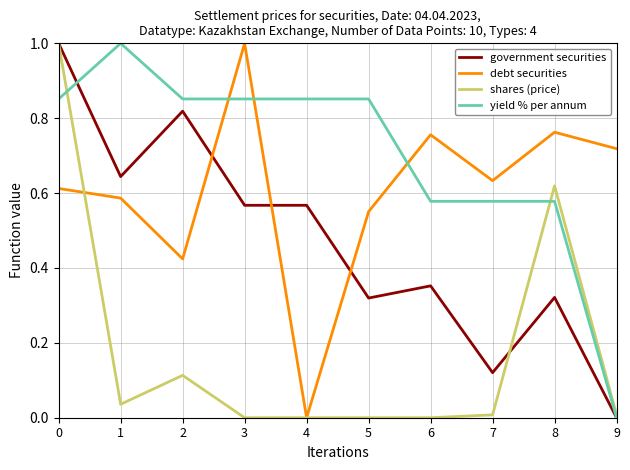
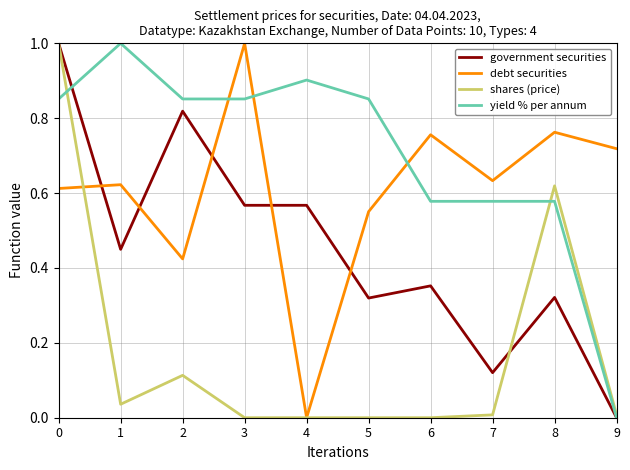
government securities, 1: 0.64 -> 0.45
debt securities, 1: 0.59 -> 0.62
yield % per annum, 4: 0.85 -> 0.90
